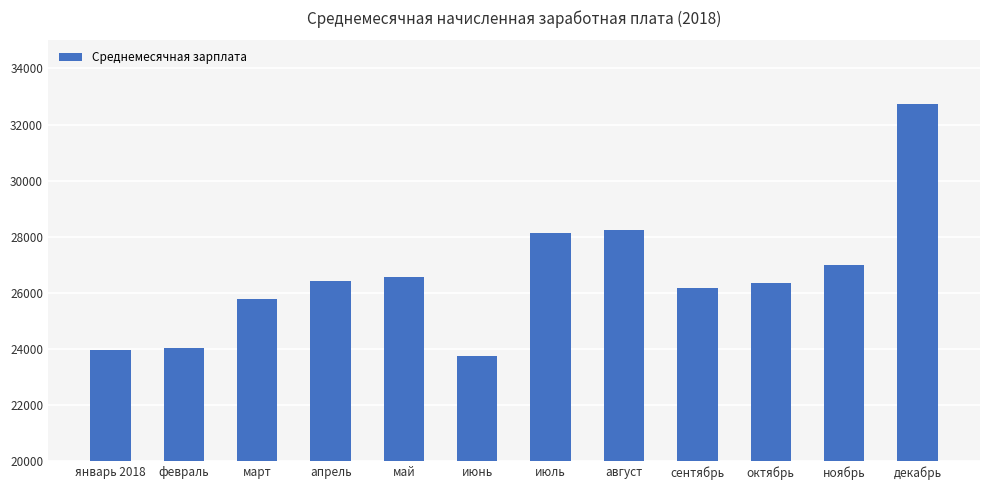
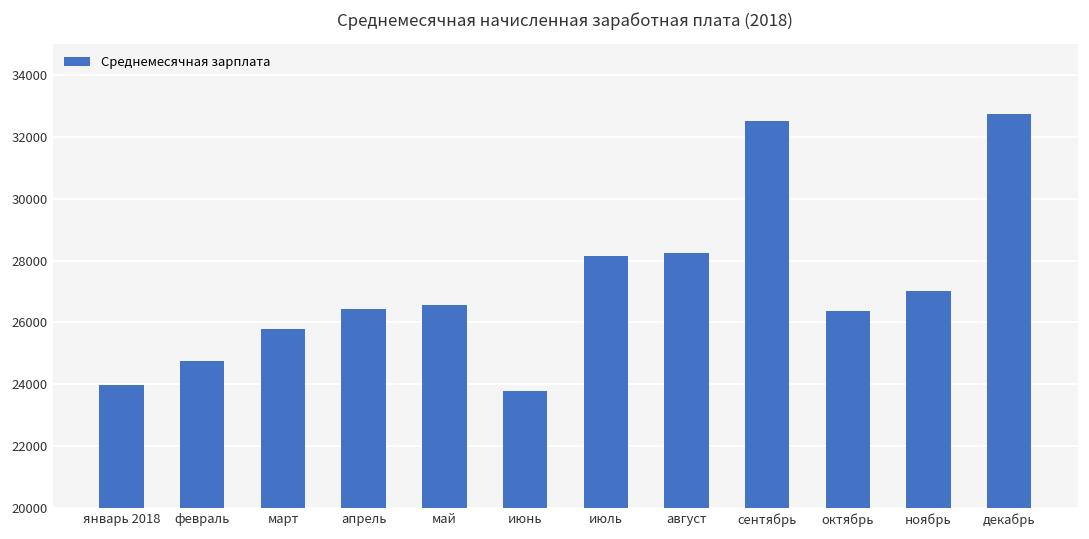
февраль: 24000 -> 24800
сентябрь: 26200 -> 32500
